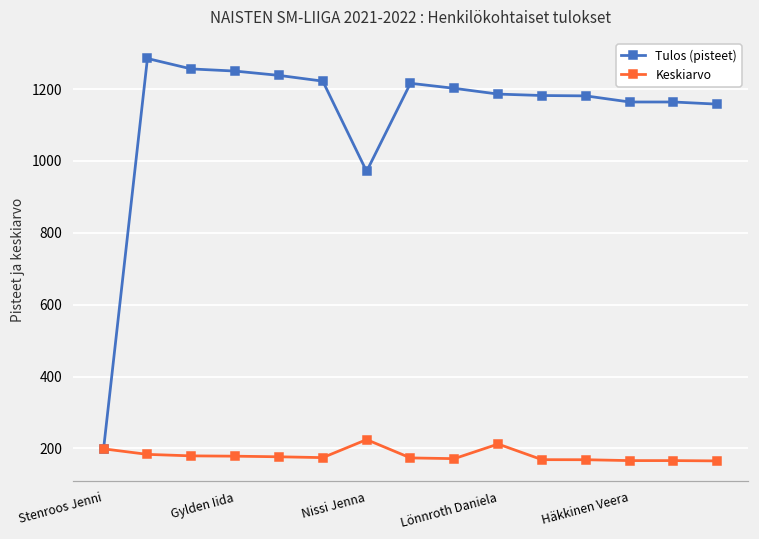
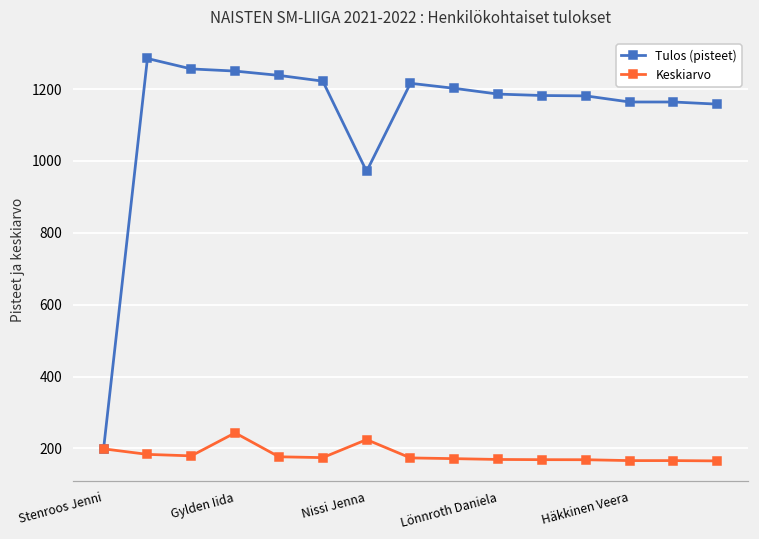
Keskiarvo, Gylden Iida: 180 -> 240
Keskiarvo, Lönnroth Daniela: 210 -> 170
